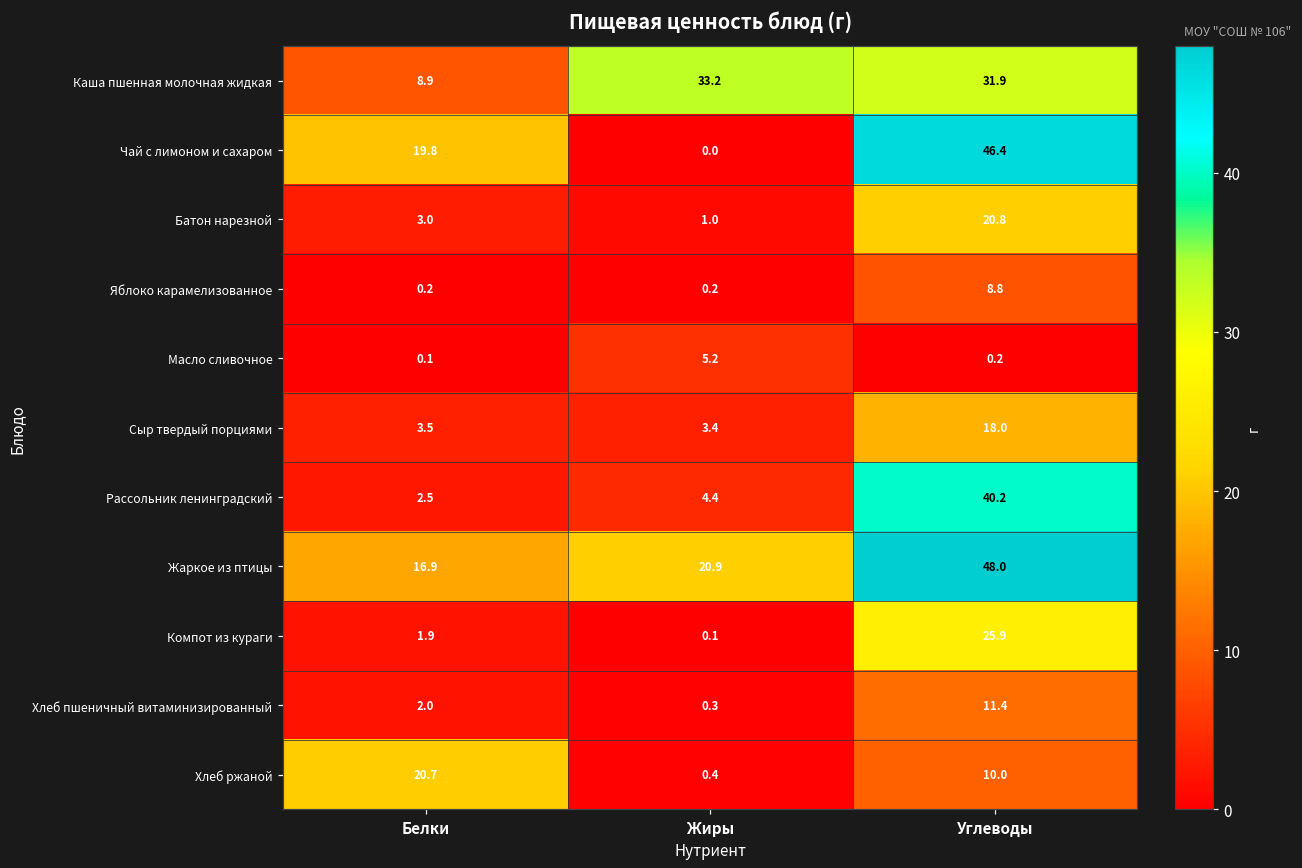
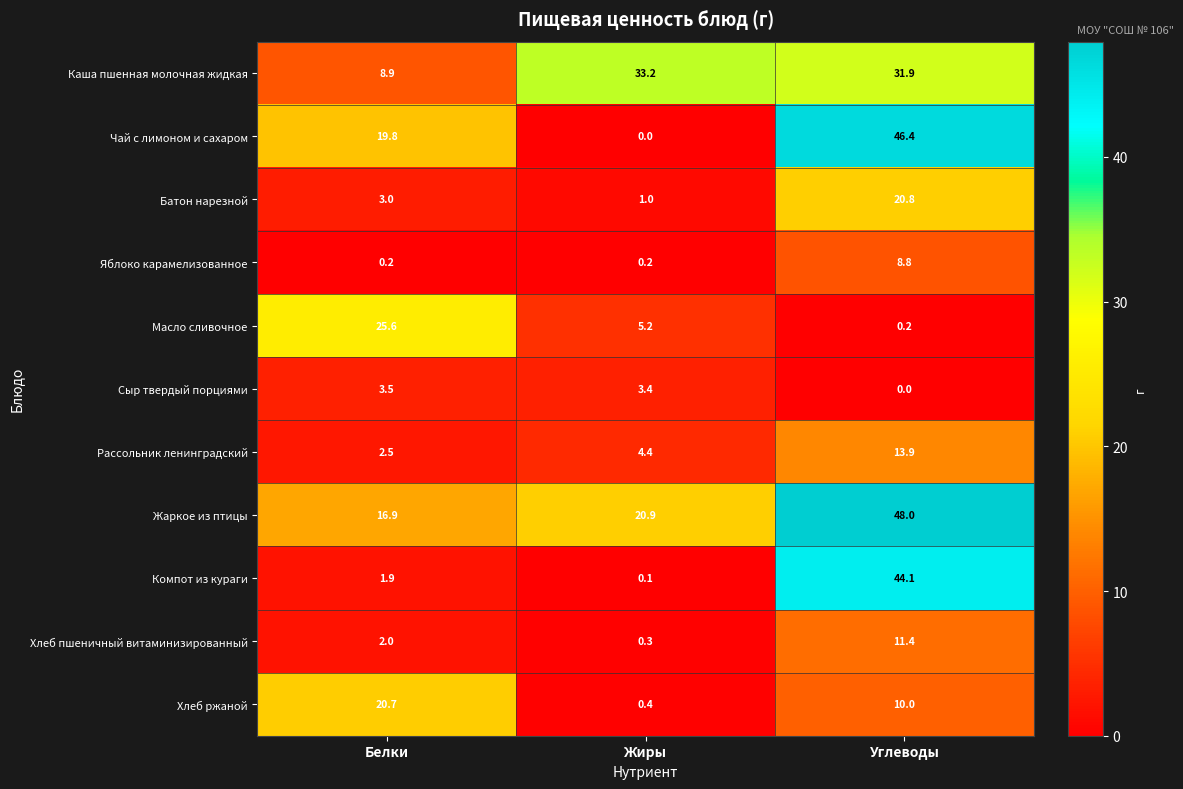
Масло сливочное, Белки: 0.1 -> 25.6
Сыр твердый порциями, Углеводы: 18.0 -> 0.0
Рассольник ленинградский, Углеводы: 40.2 -> 13.9
Компот из кураги, Углеводы: 25.9 -> 44.1
